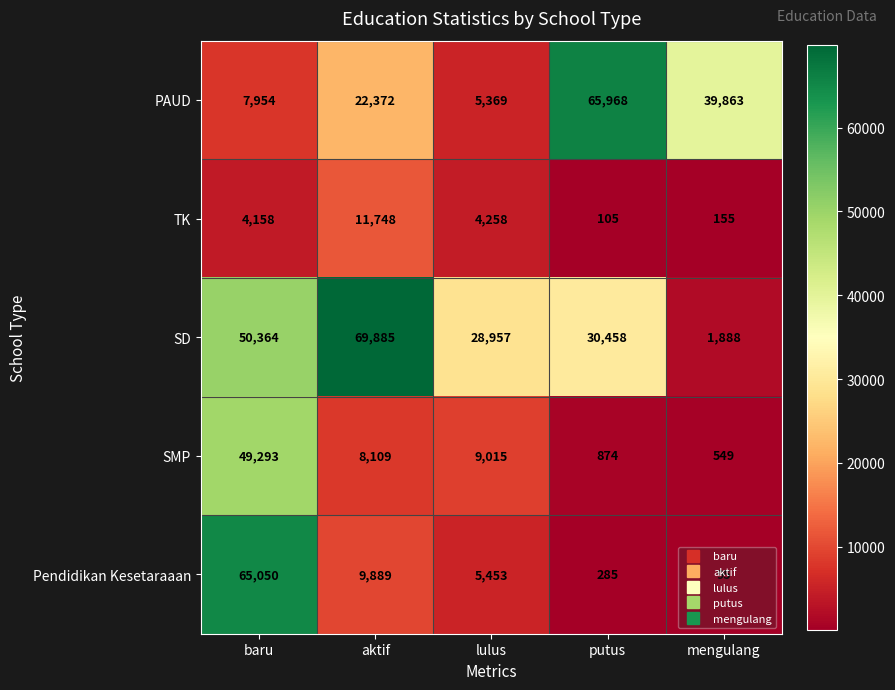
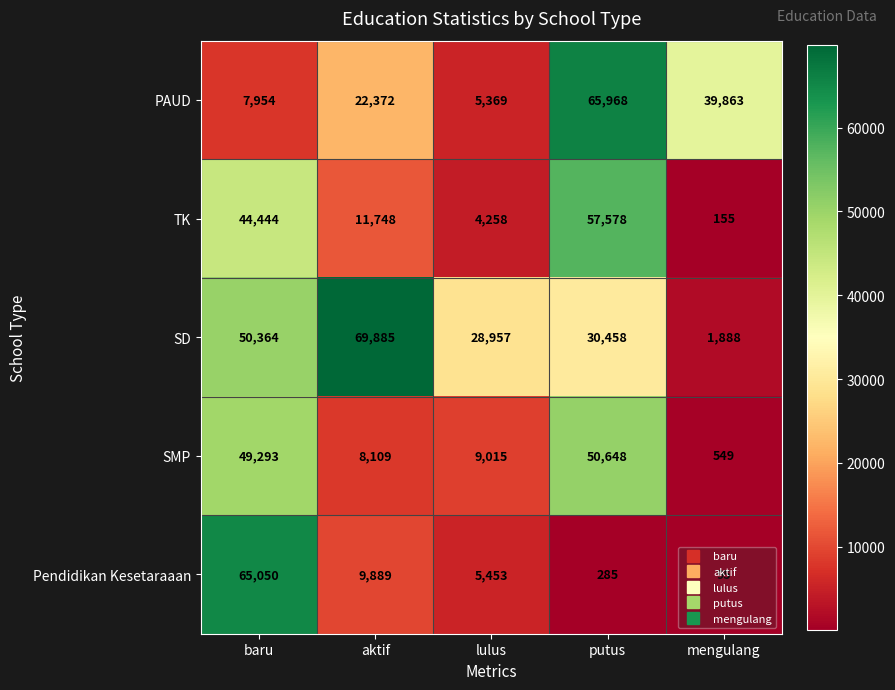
TK, baru: 4,158 -> 44,444
TK, putus: 105 -> 57,578
SMP, putus: 874 -> 50,648
